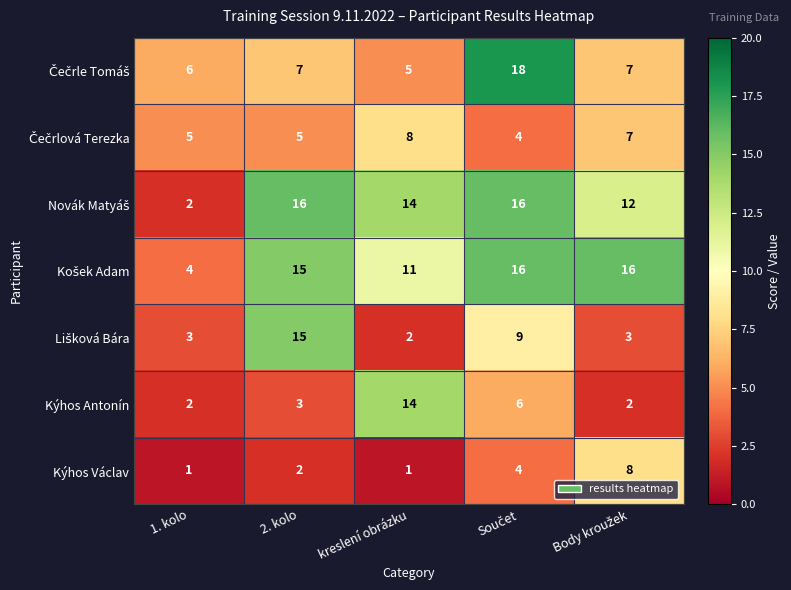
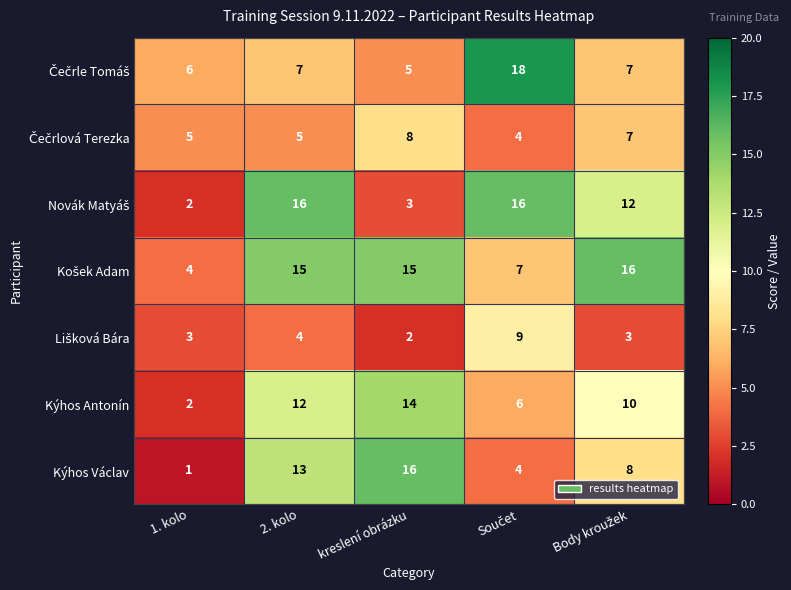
Novák Matyáš, kreslení obrázku: 14 -> 3
Košek Adam, kreslení obrázku: 11 -> 15
Košek Adam, Součet: 16 -> 7
Lišková Bára, 2. kolo: 15 -> 4
Kýhos Antonín, 2. kolo: 3 -> 12
Kýhos Antonín, Body kroužek: 2 -> 10
Kýhos Václav, 2. kolo: 2 -> 13
Kýhos Václav, kreslení obrázku: 1 -> 16
